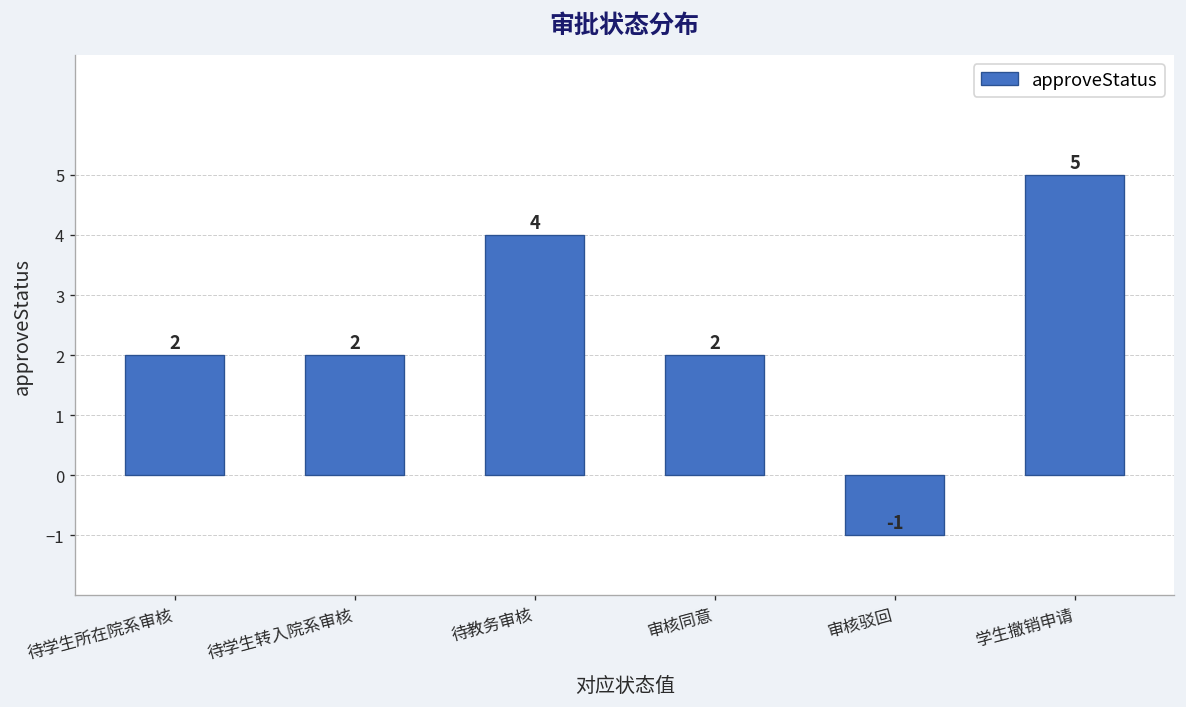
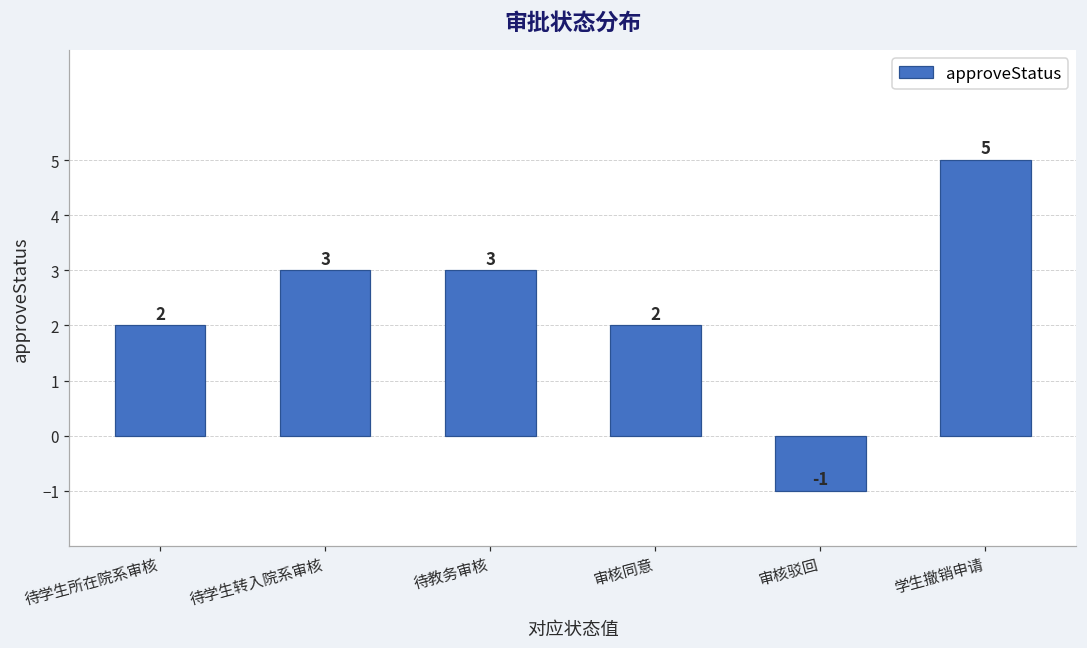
待学生转入院系审核: 2 -> 3
待教务审核: 4 -> 3
